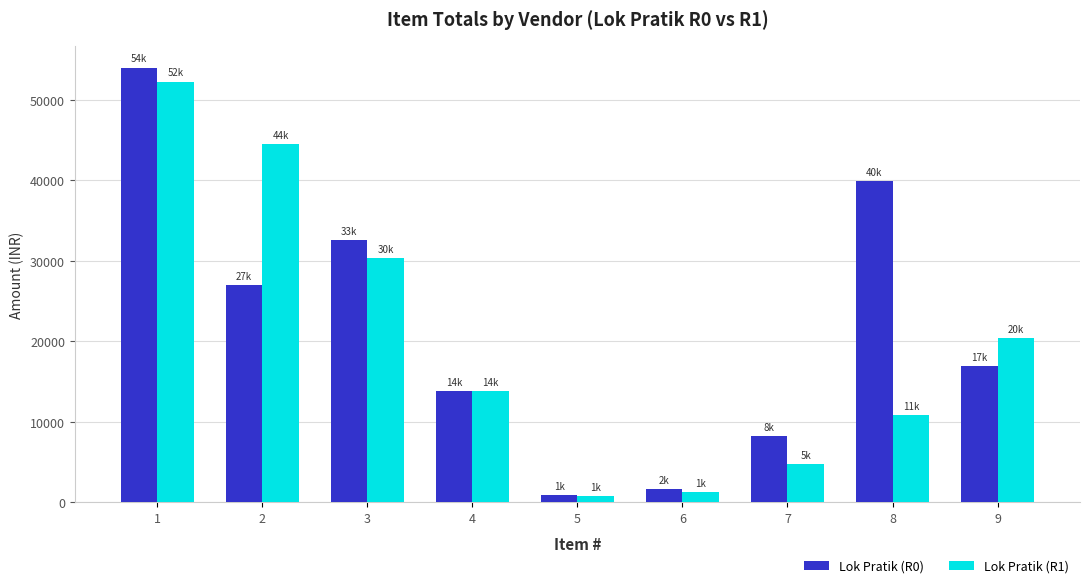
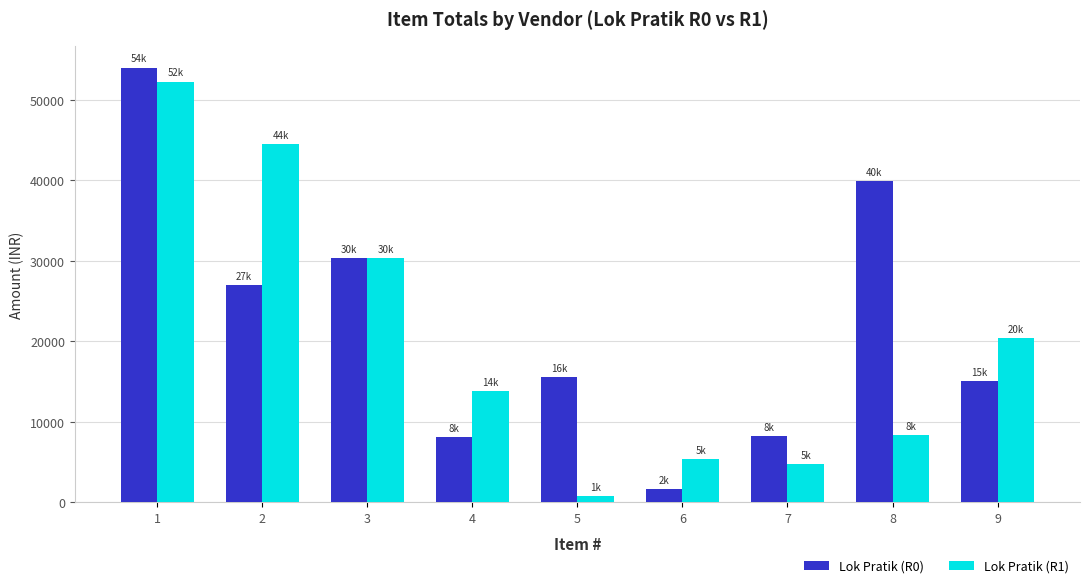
Lok Pratik (R0), 3: 33k -> 30k
Lok Pratik (R0), 4: 14k -> 8k
Lok Pratik (R0), 5: 1k -> 16k
Lok Pratik (R1), 6: 1k -> 5k
Lok Pratik (R1), 8: 11k -> 8k
Lok Pratik (R0), 9: 17k -> 15k
